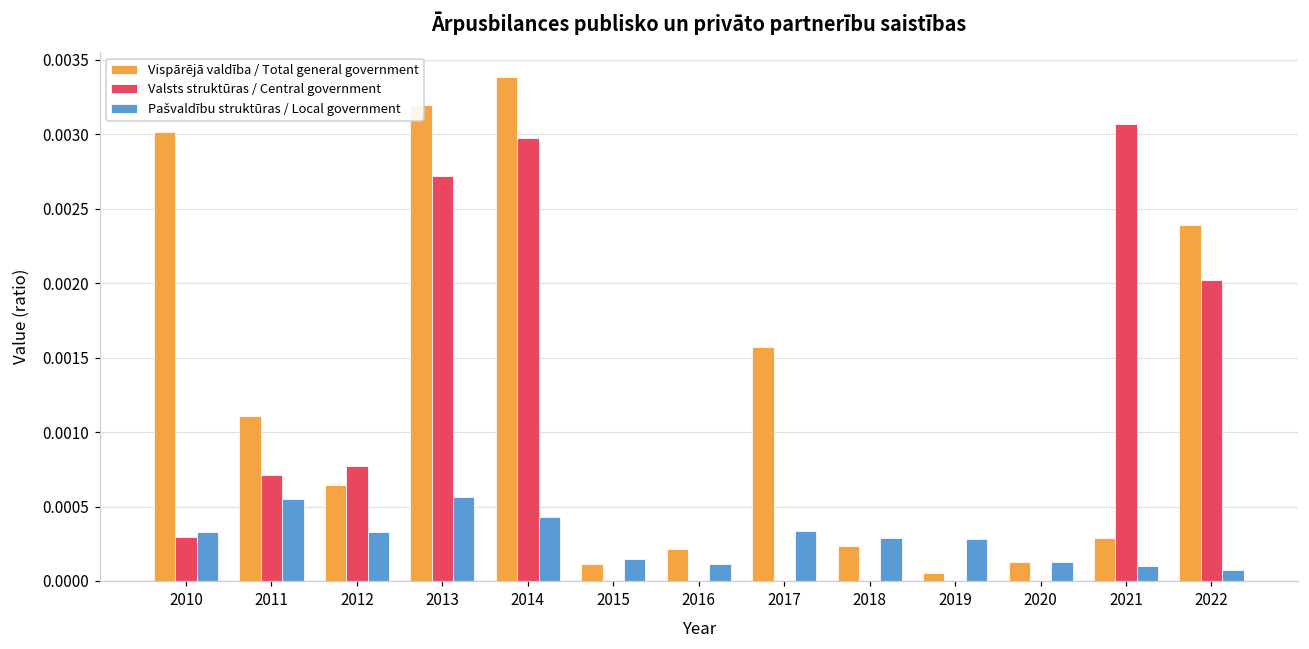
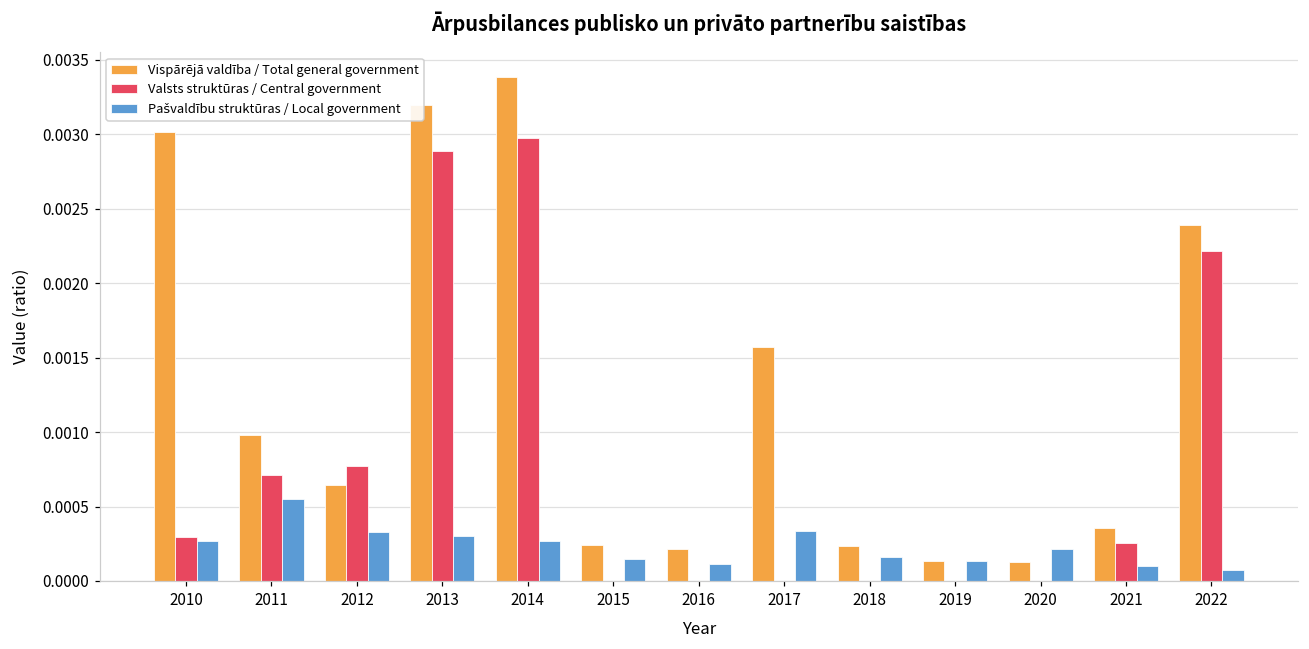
Pašvaldību struktūras / Local government, 2010: 0.00033 -> 0.00027
Vispārējā valdība / Total general government, 2011: 0.00111 -> 0.00098
Valsts struktūras / Central government, 2013: 0.00272 -> 0.00289
Pašvaldību struktūras / Local government, 2013: 0.00056 -> 0.00030
Pašvaldību struktūras / Local government, 2014: 0.00043 -> 0.00027
Vispārējā valdība / Total general government, 2015: 0.00012 -> 0.00024
Pašvaldību struktūras / Local government, 2018: 0.00029 -> 0.00016
Vispārējā valdība / Total general government, 2019: 0.00006 -> 0.00014
Pašvaldību struktūras / Local government, 2019: 0.00028 -> 0.00014
Pašvaldību struktūras / Local government, 2020: 0.00012 -> 0.00022
Vispārējā valdība / Total general government, 2021: 0.00029 -> 0.00035
Valsts struktūras / Central government, 2021: 0.00307 -> 0.00025
Valsts struktūras / Central government, 2022: 0.00202 -> 0.00221
